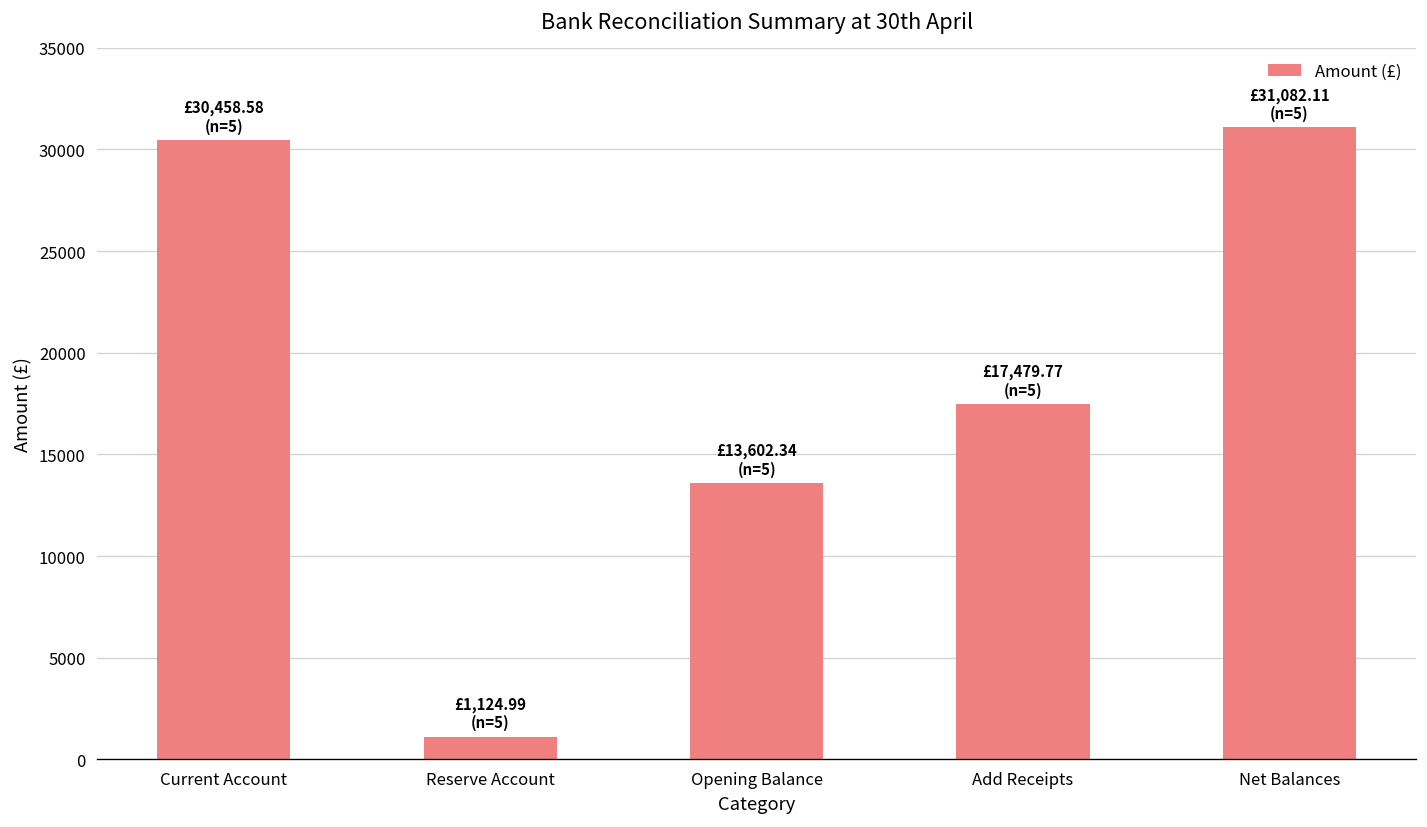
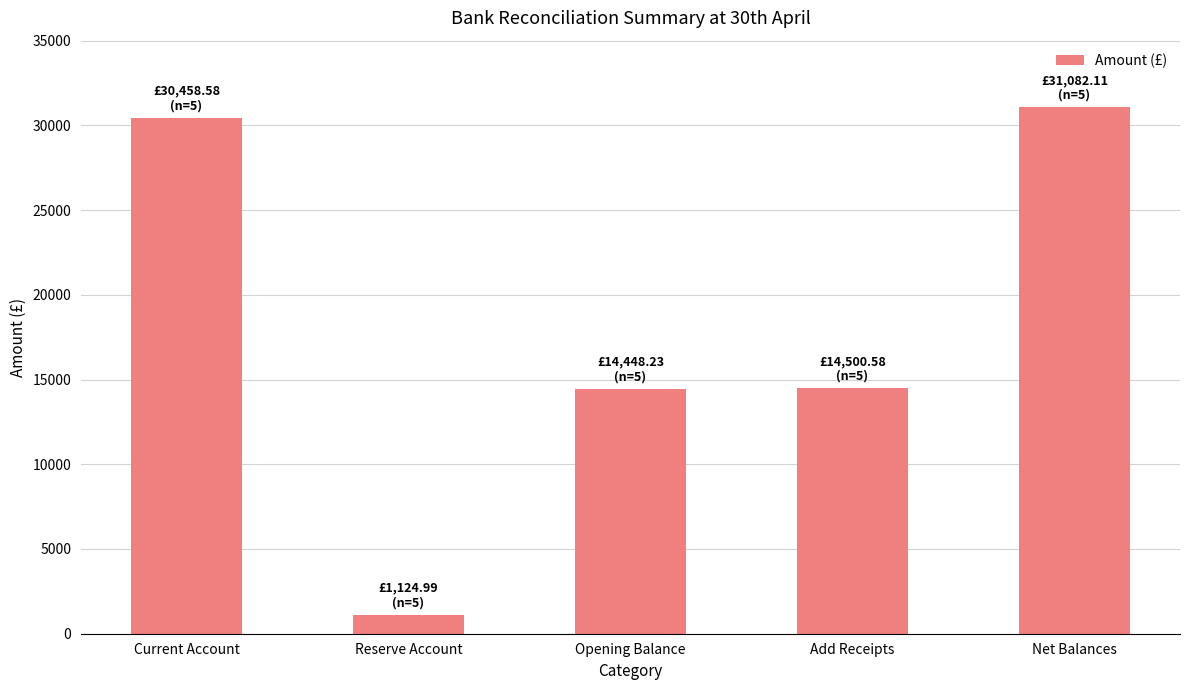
Opening Balance: £13,602.34 -> £14,448.23
Add Receipts: £17,479.77 -> £14,500.58
